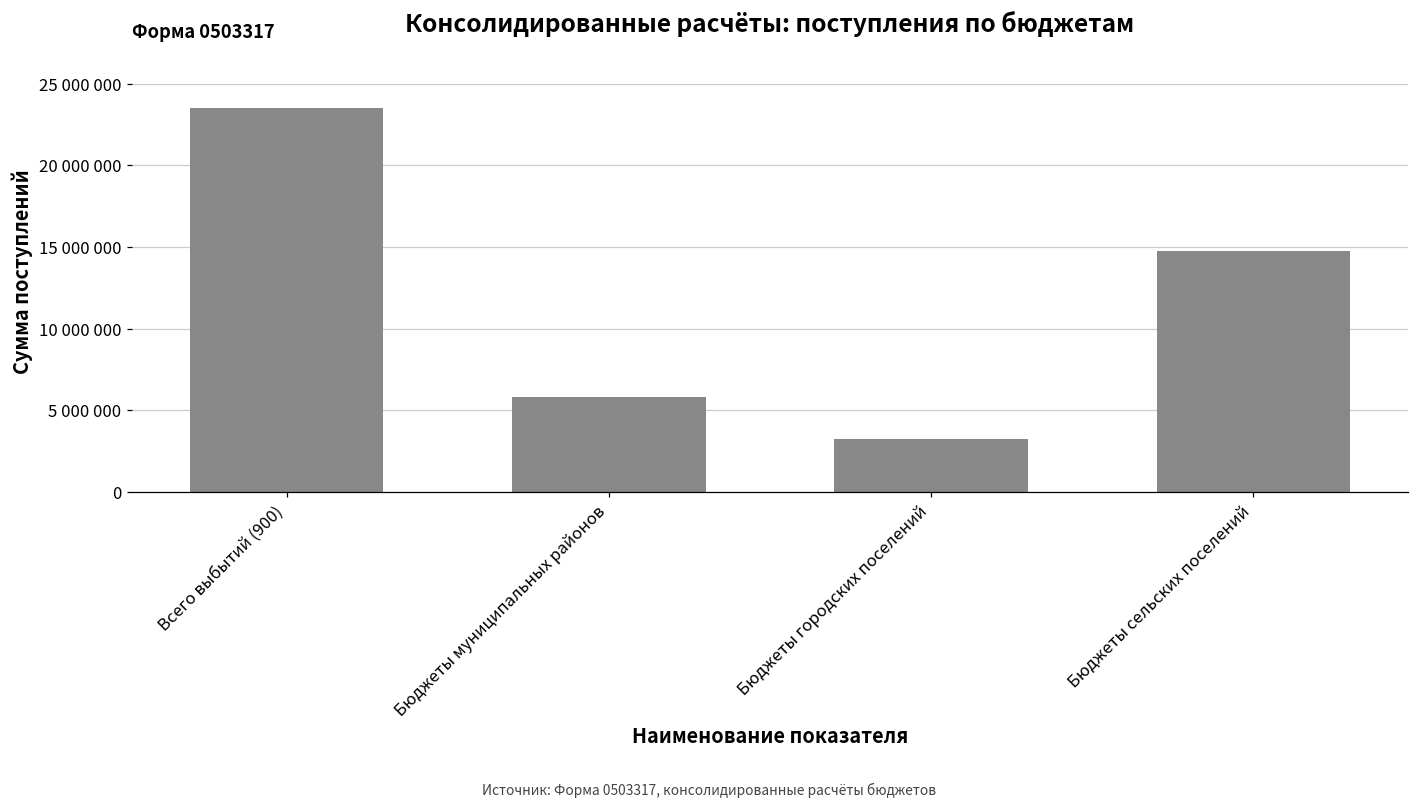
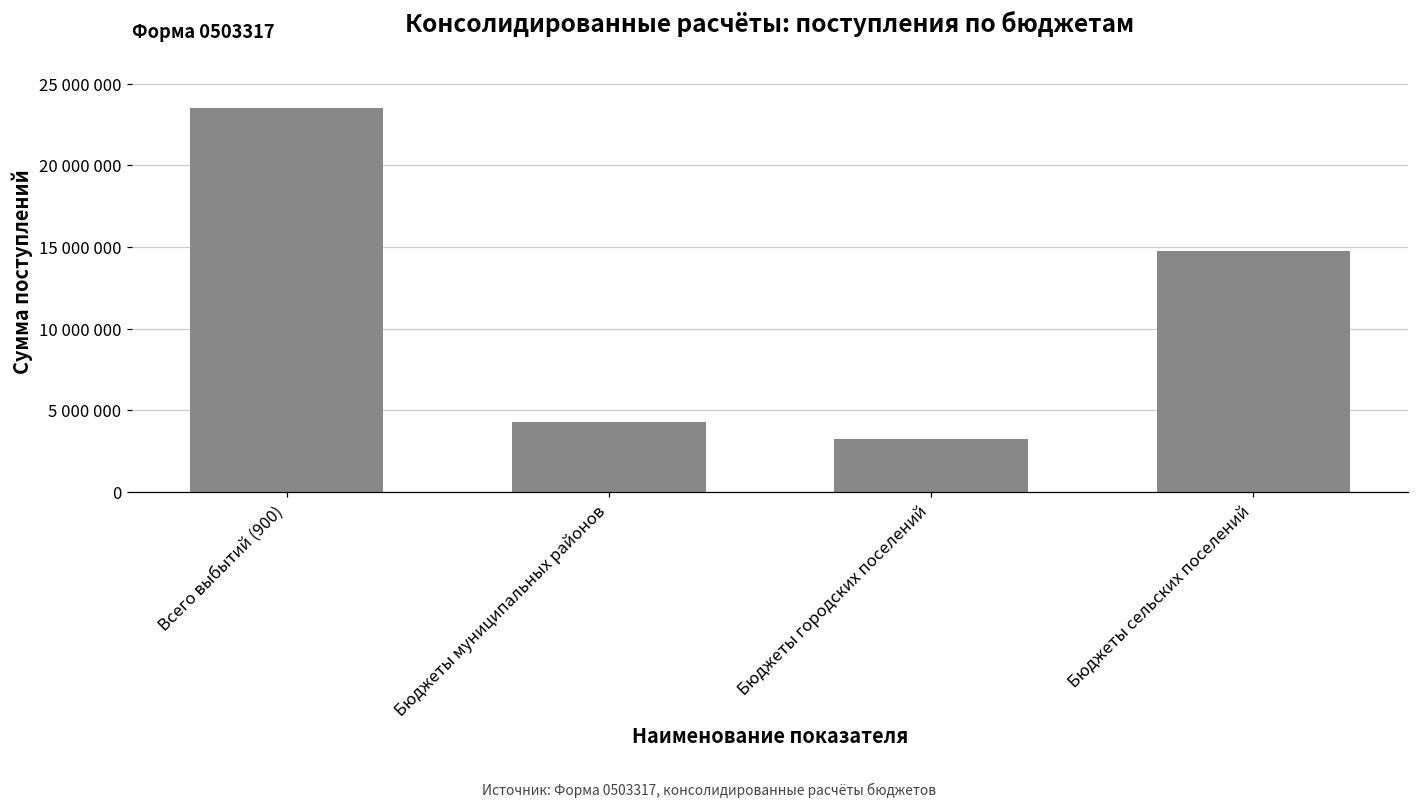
Бюджеты муниципальных районов: 5800000 -> 4300000
